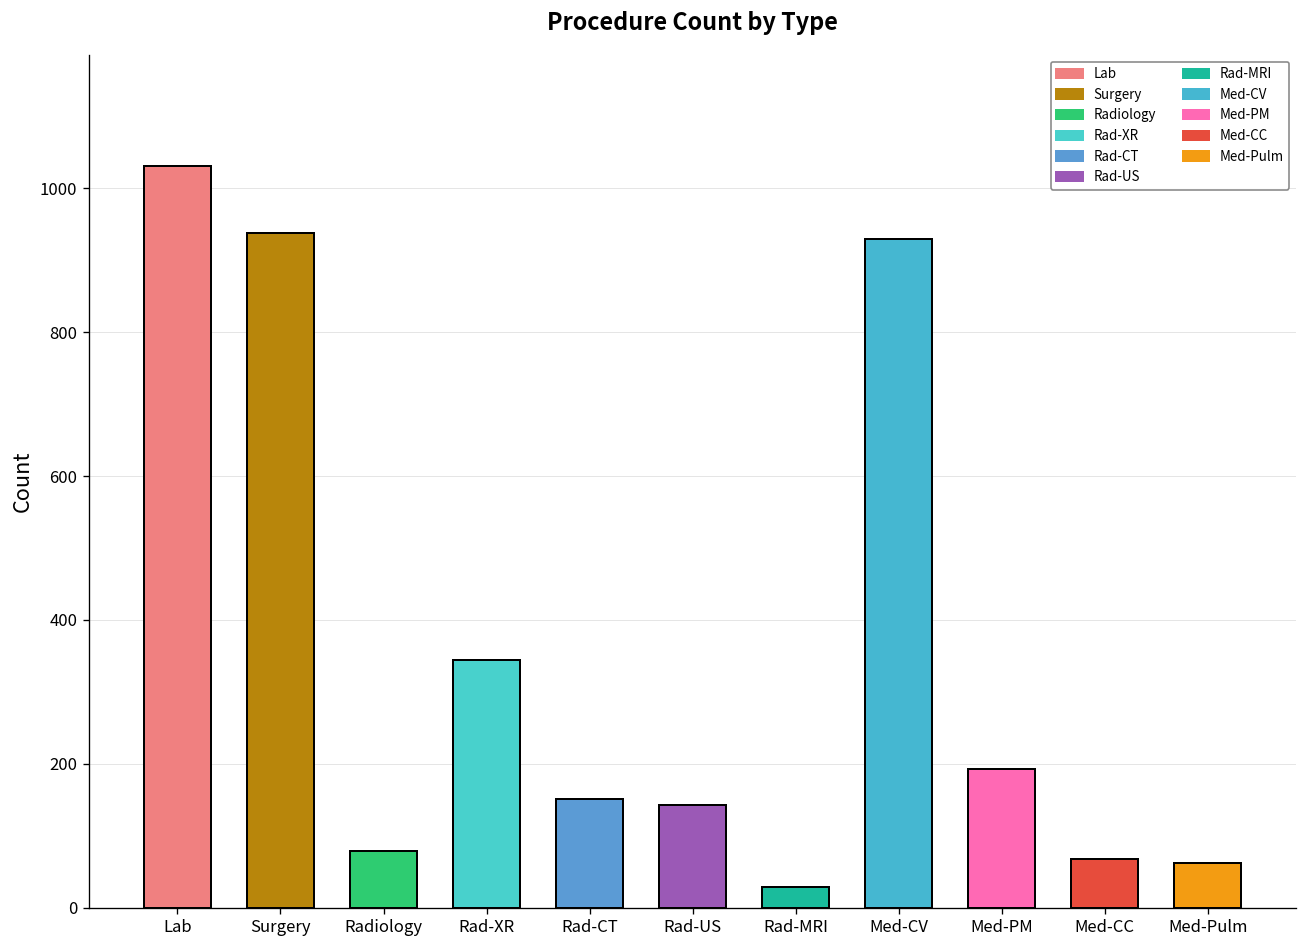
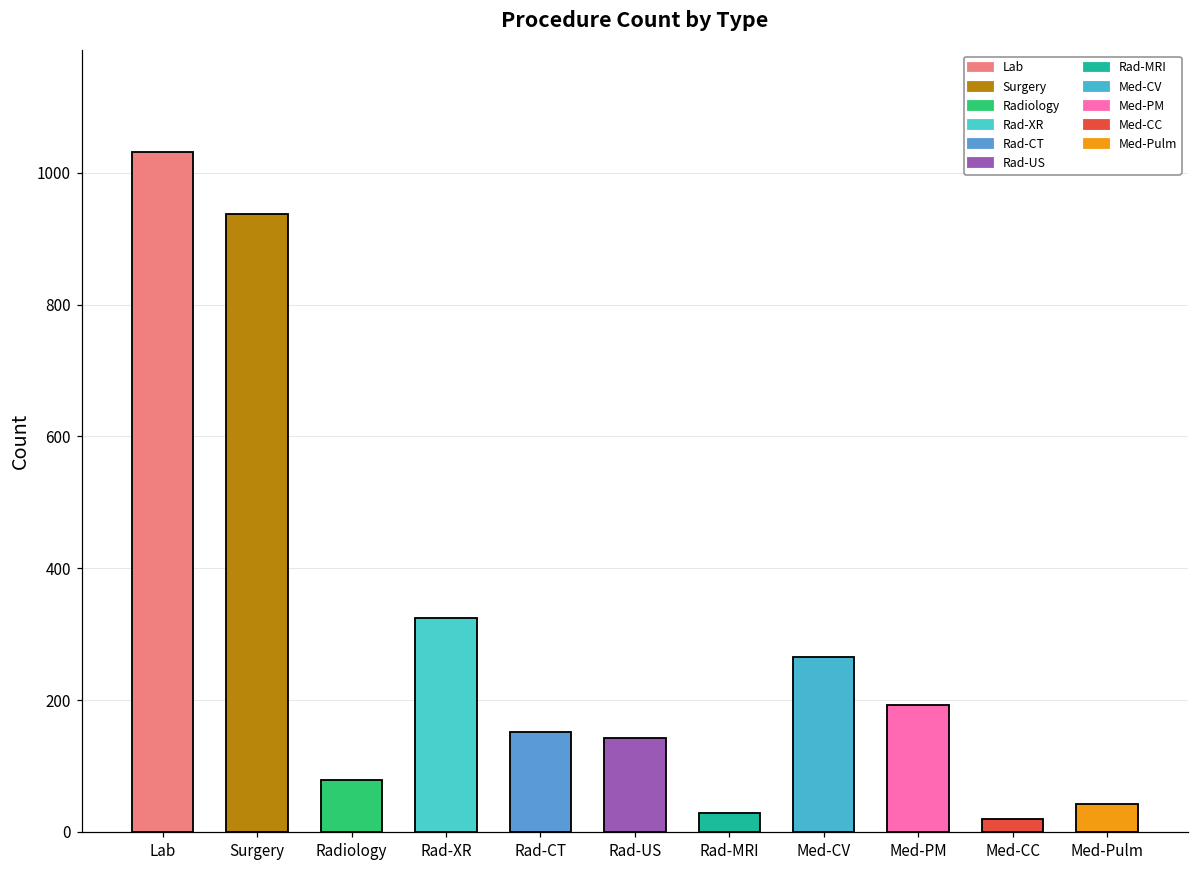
Rad-XR: 340 -> 330
Med-CV: 930 -> 270
Med-CC: 70 -> 20
Med-Pulm: 60 -> 40
